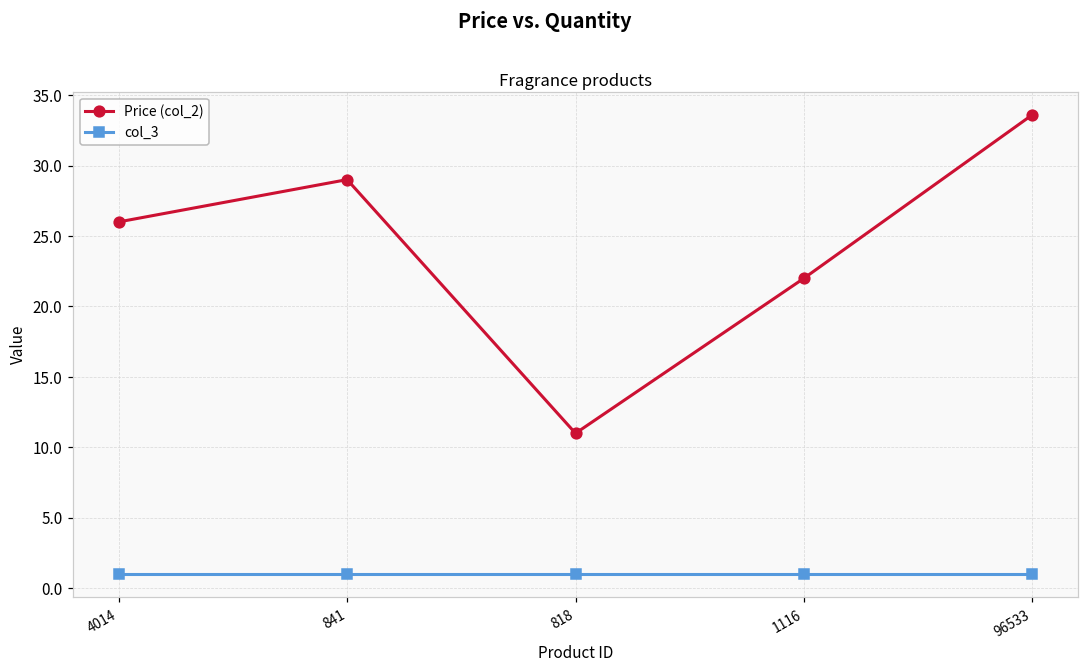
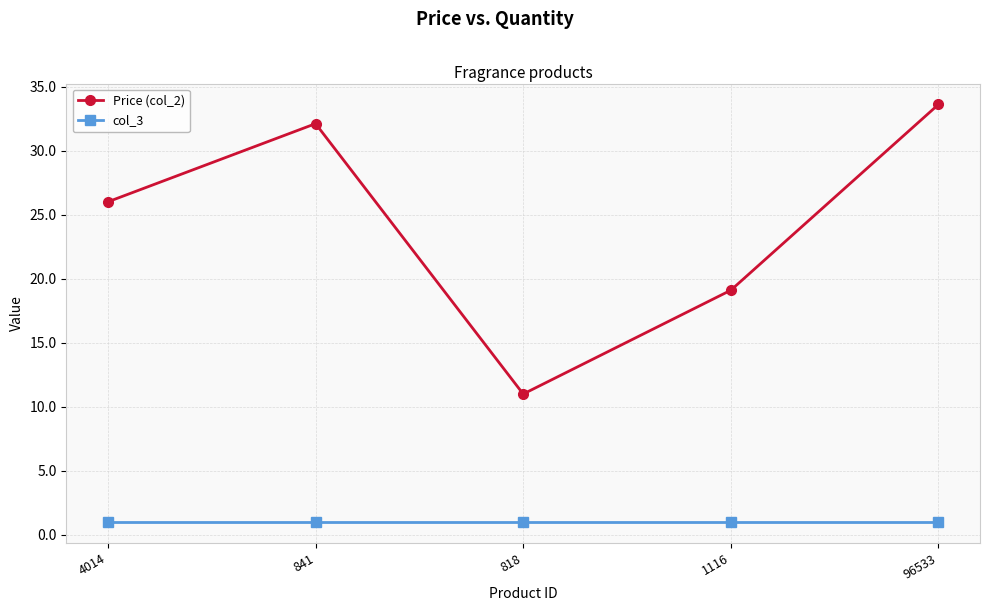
Price (col_2), 841: 29.0 -> 32.1
Price (col_2), 1116: 22.0 -> 19.1
